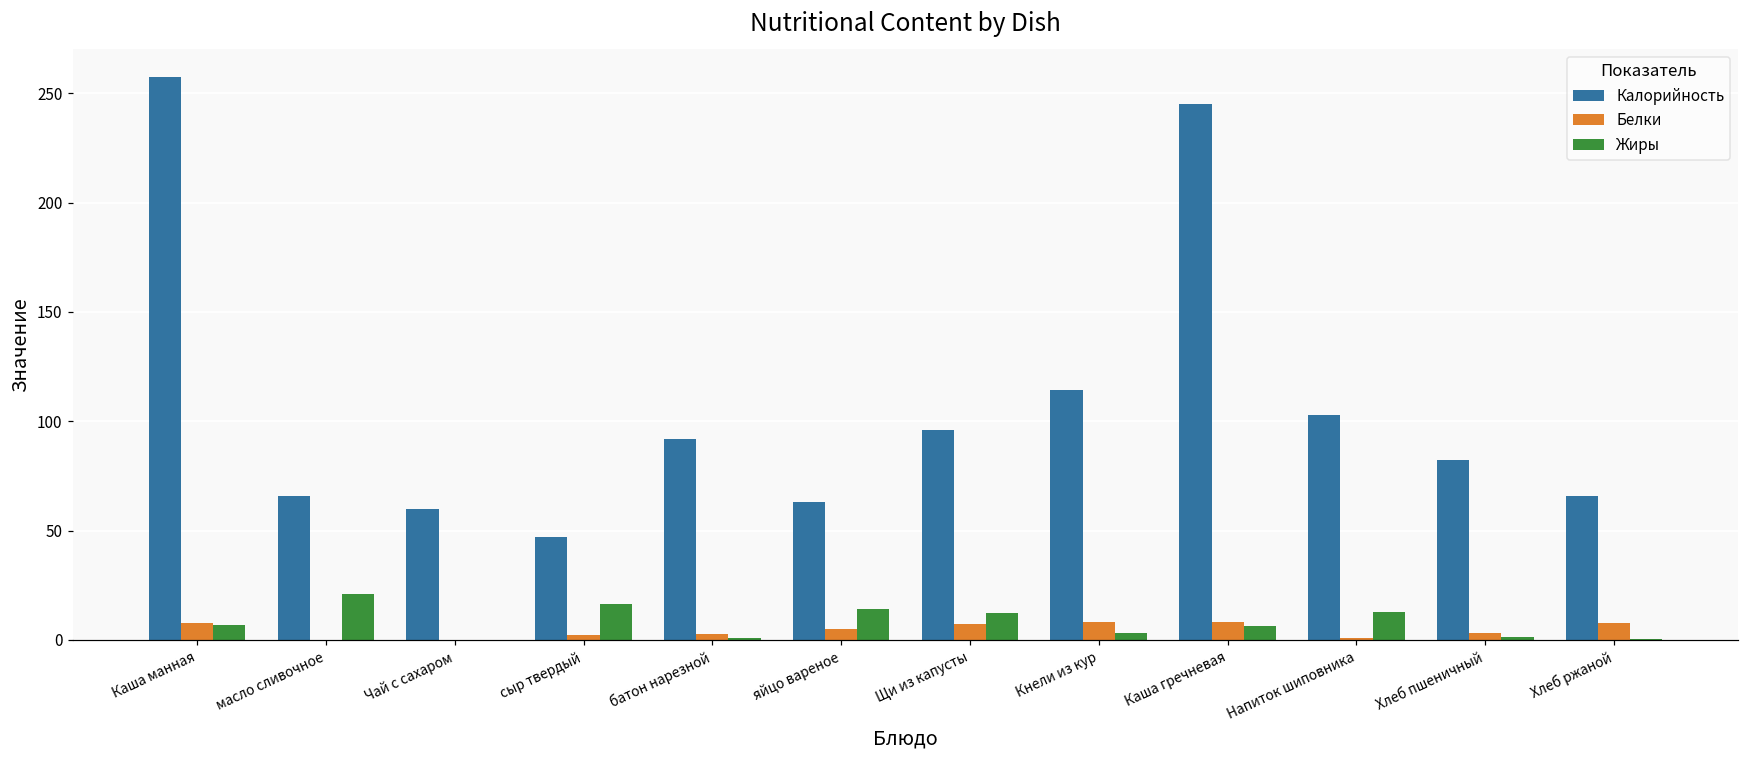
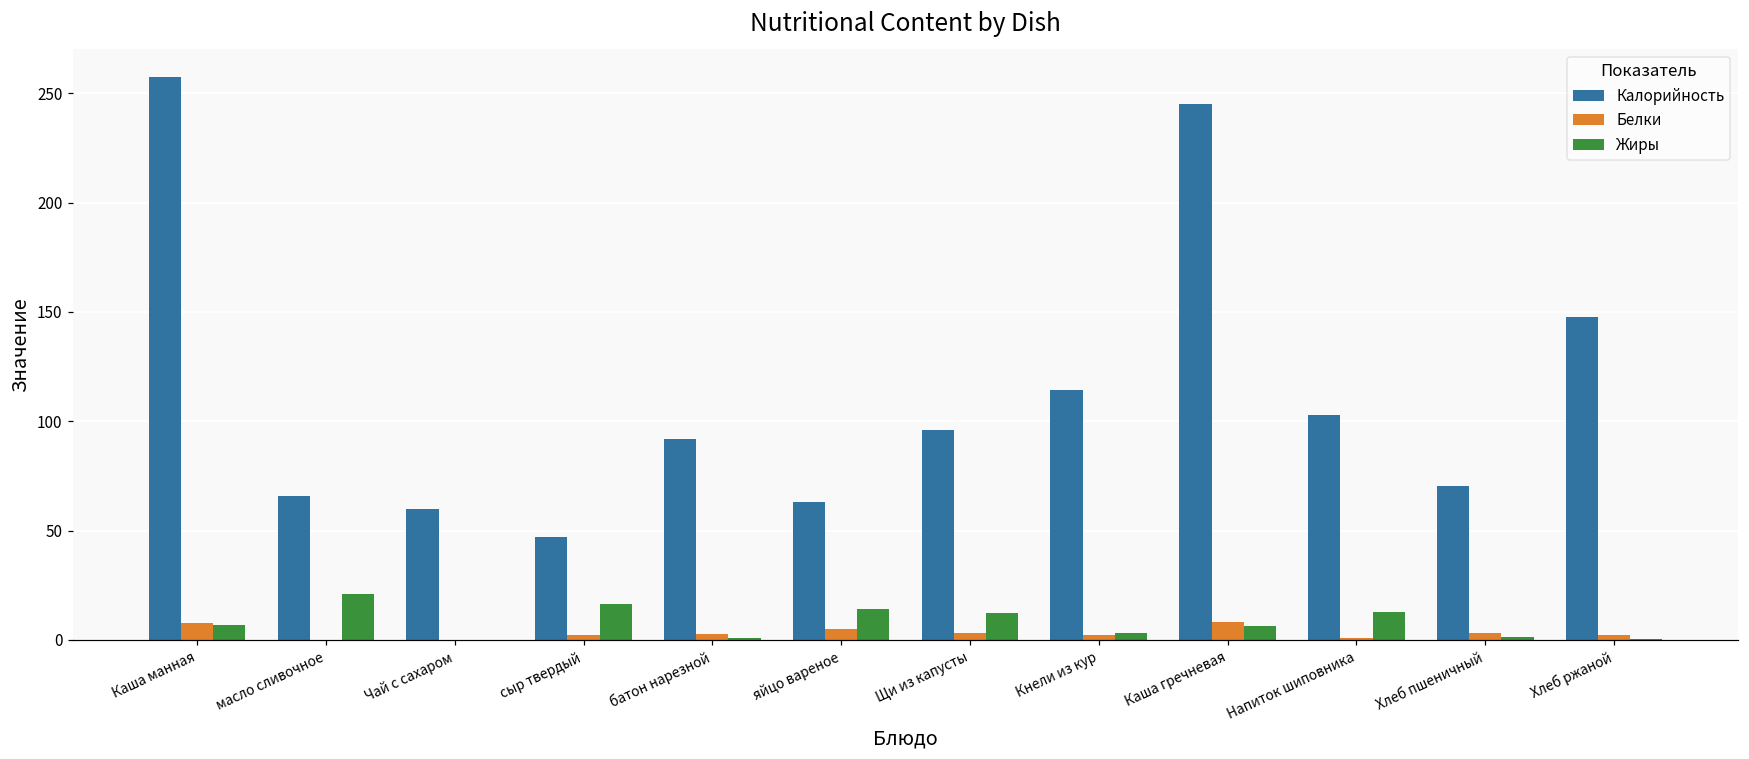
Белки, Щи из капусты: 8 -> 3
Белки, Кнели из кур: 8 -> 2
Калорийность, Хлеб пшеничный: 82 -> 71
Калорийность, Хлеб ржаной: 66 -> 148
Белки, Хлеб ржаной: 8 -> 2
